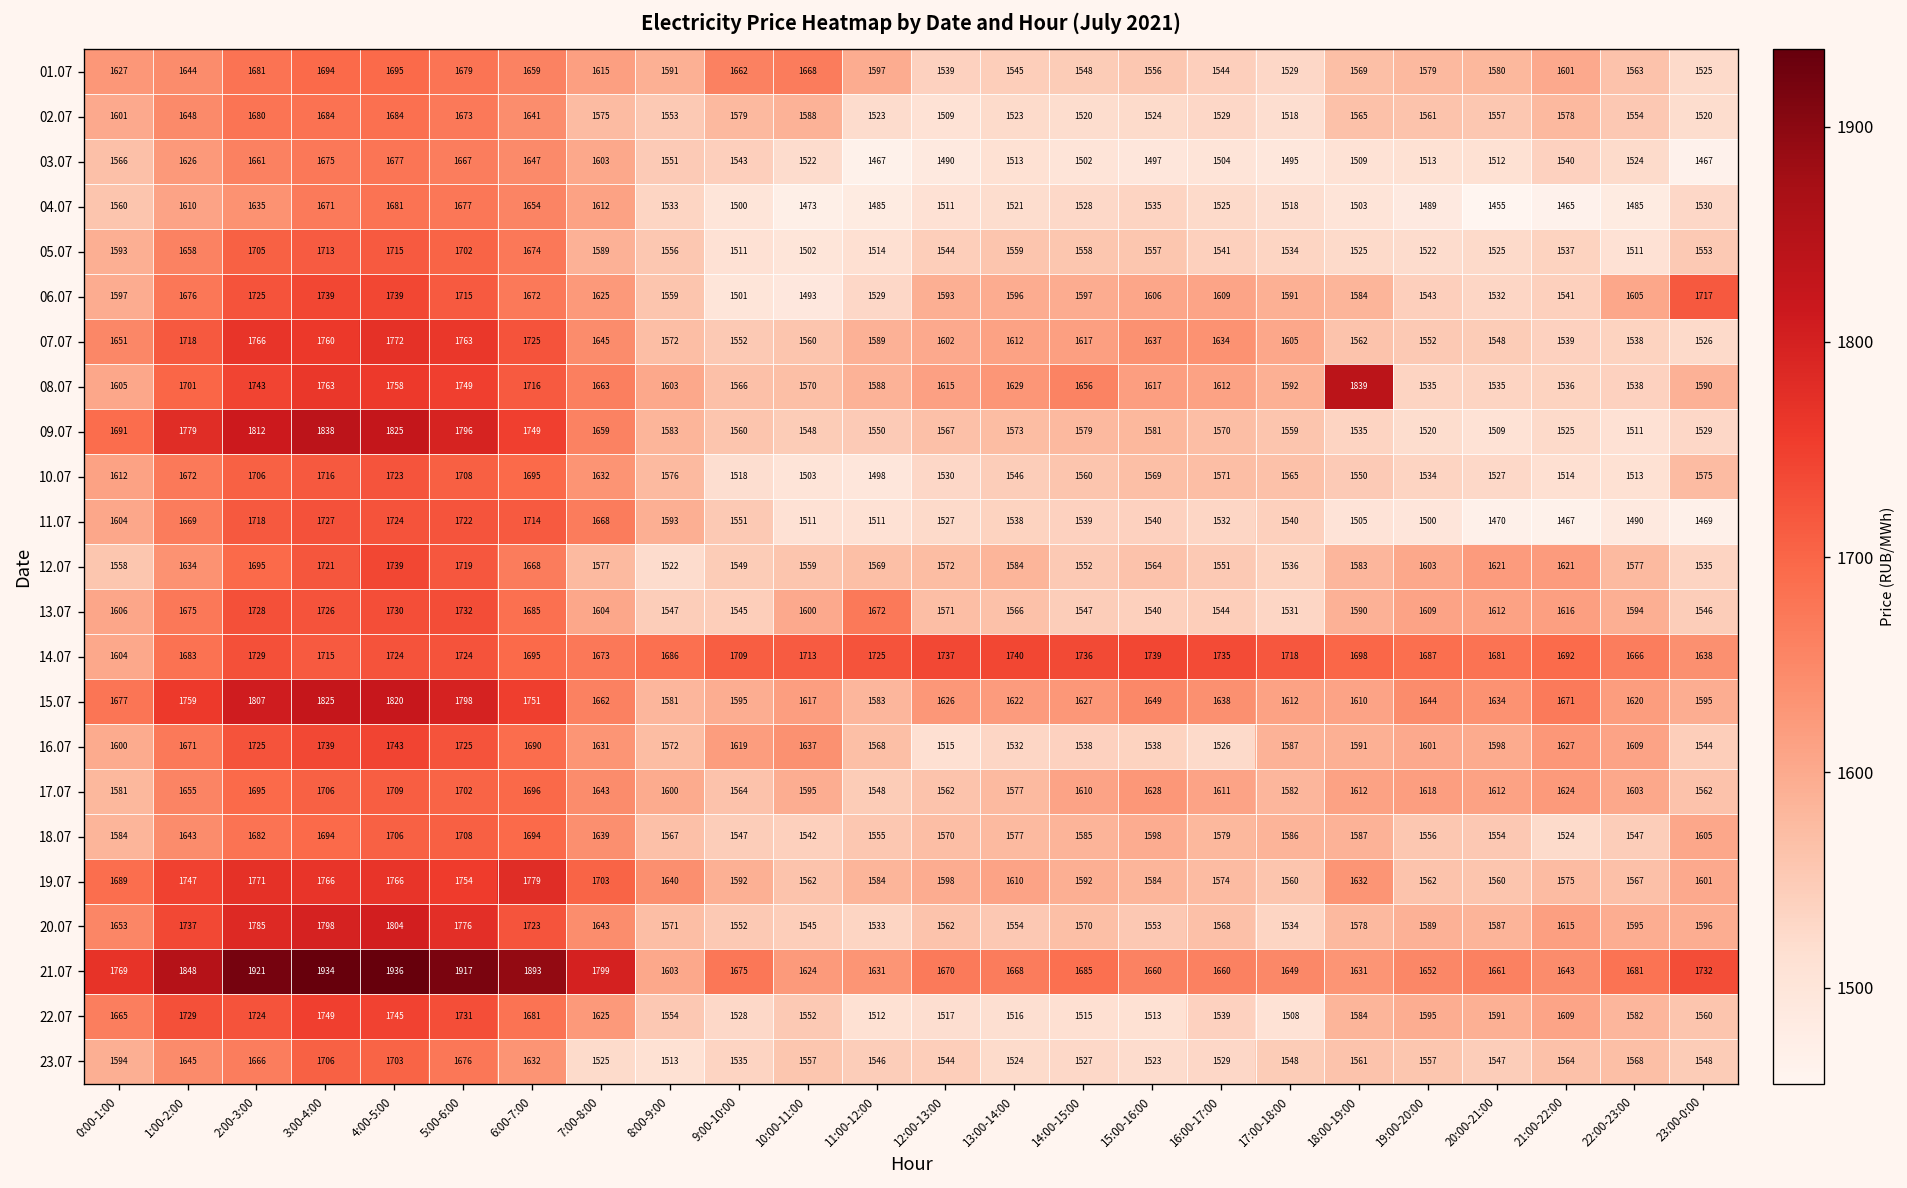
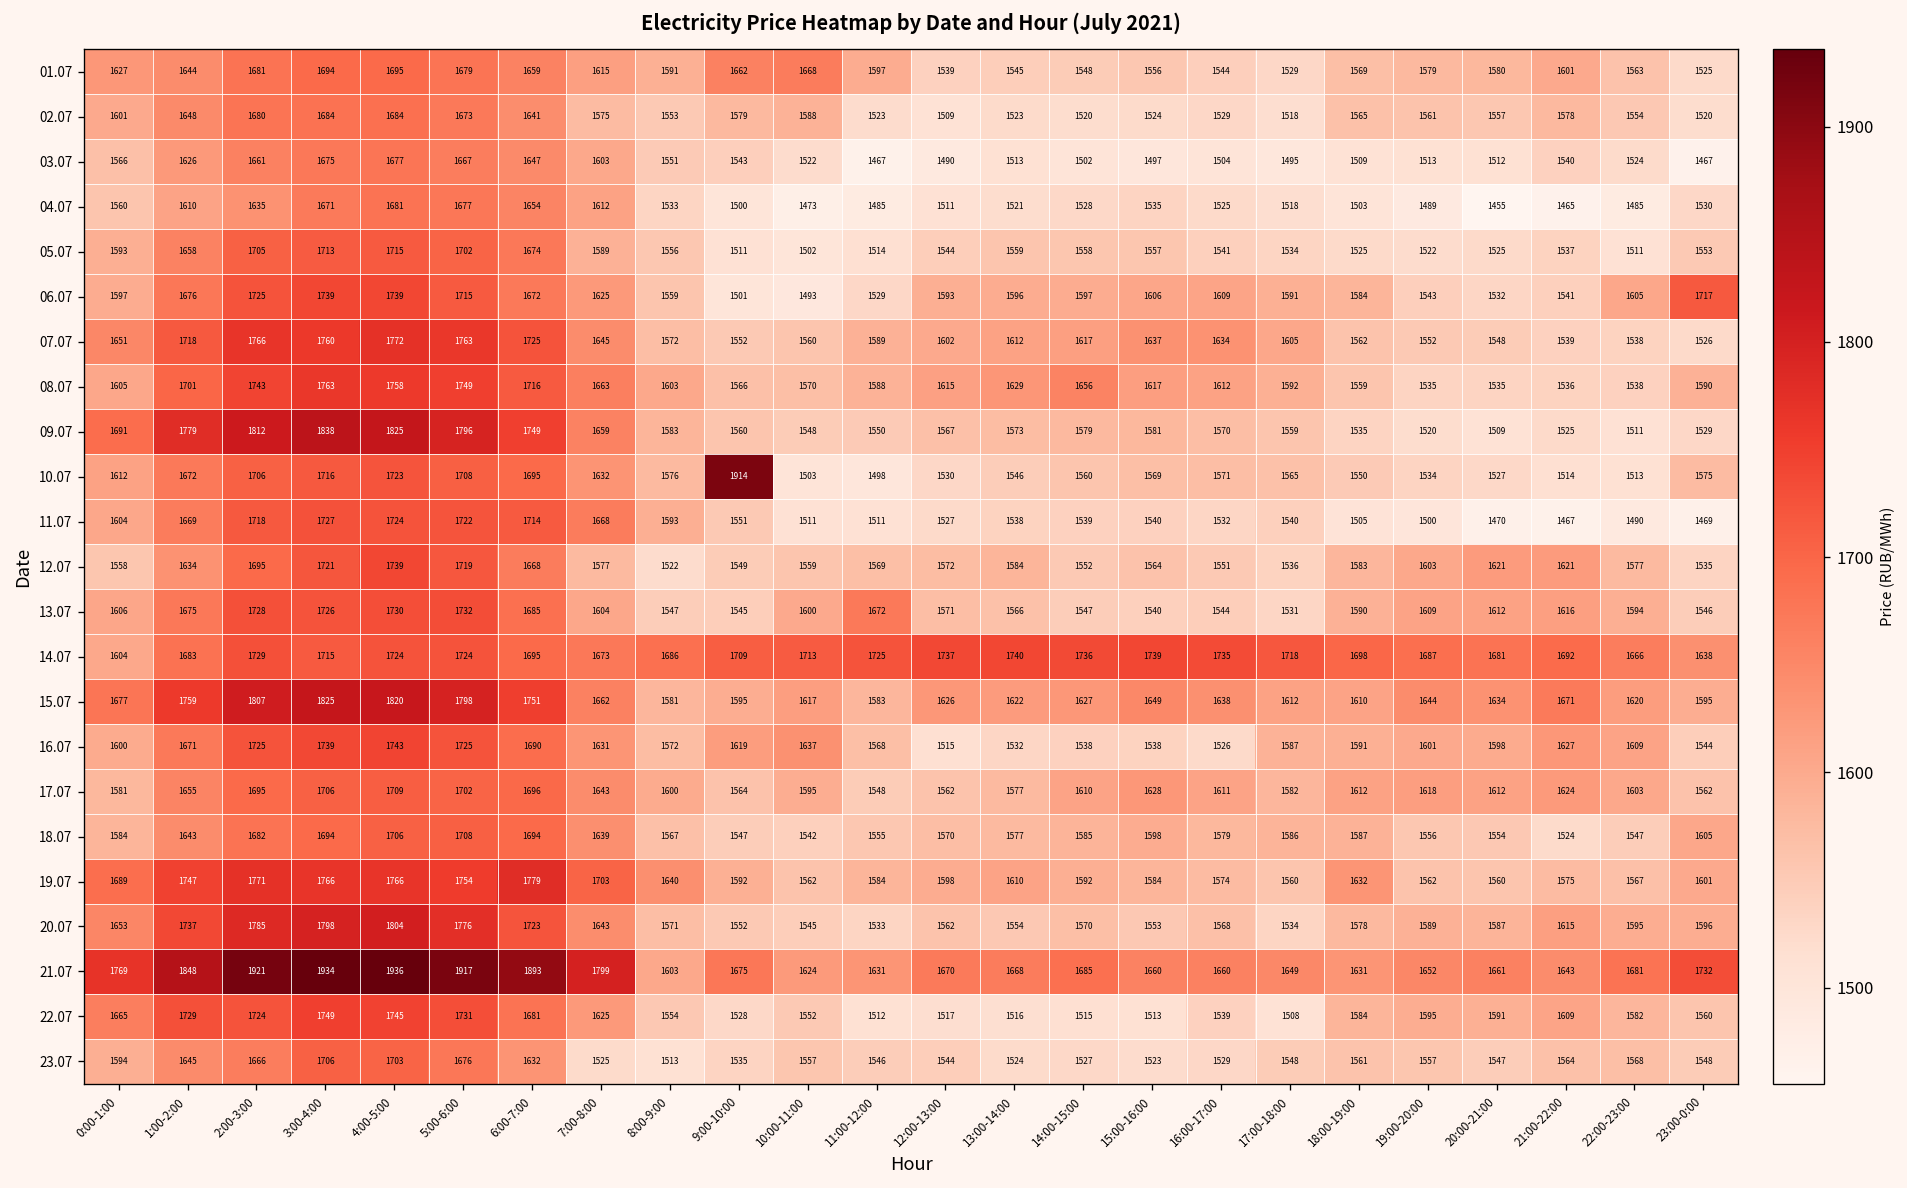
08.07, 18:00-19:00: 1839 -> 1559
10.07, 9:00-10:00: 1518 -> 1914
